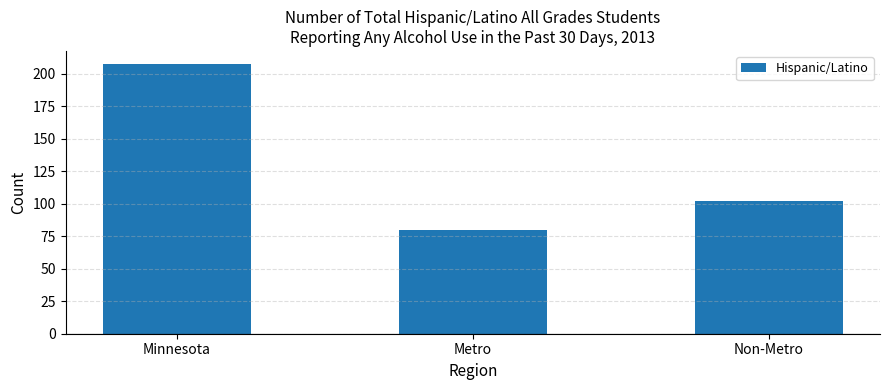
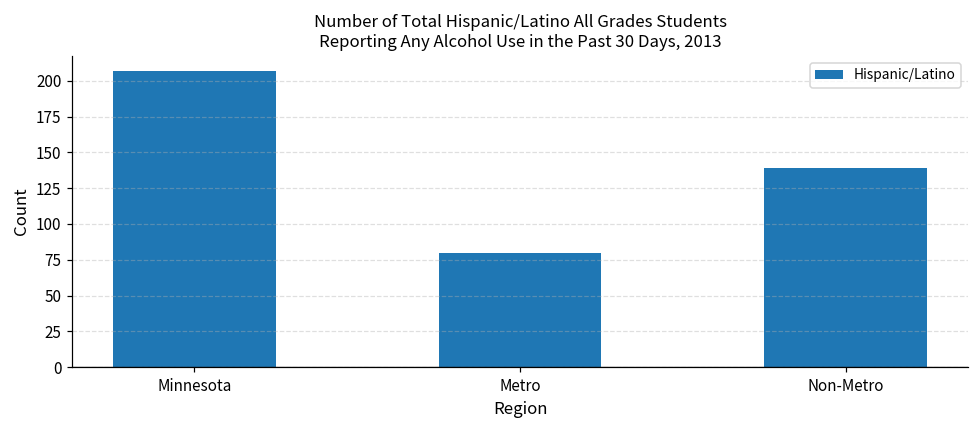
Non-Metro: 102 -> 139
